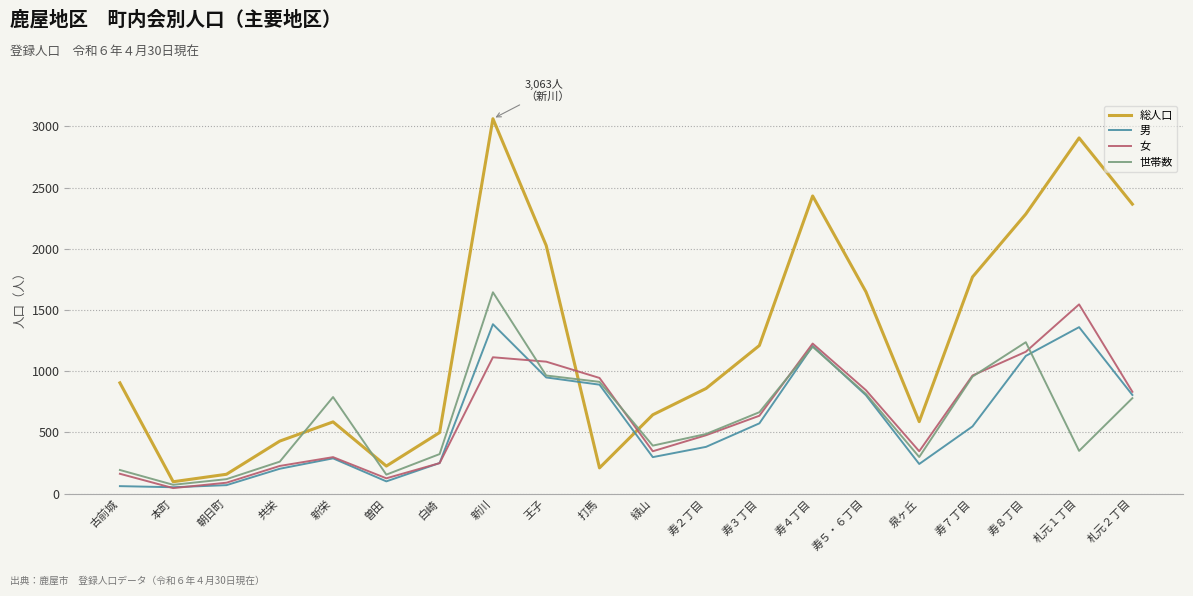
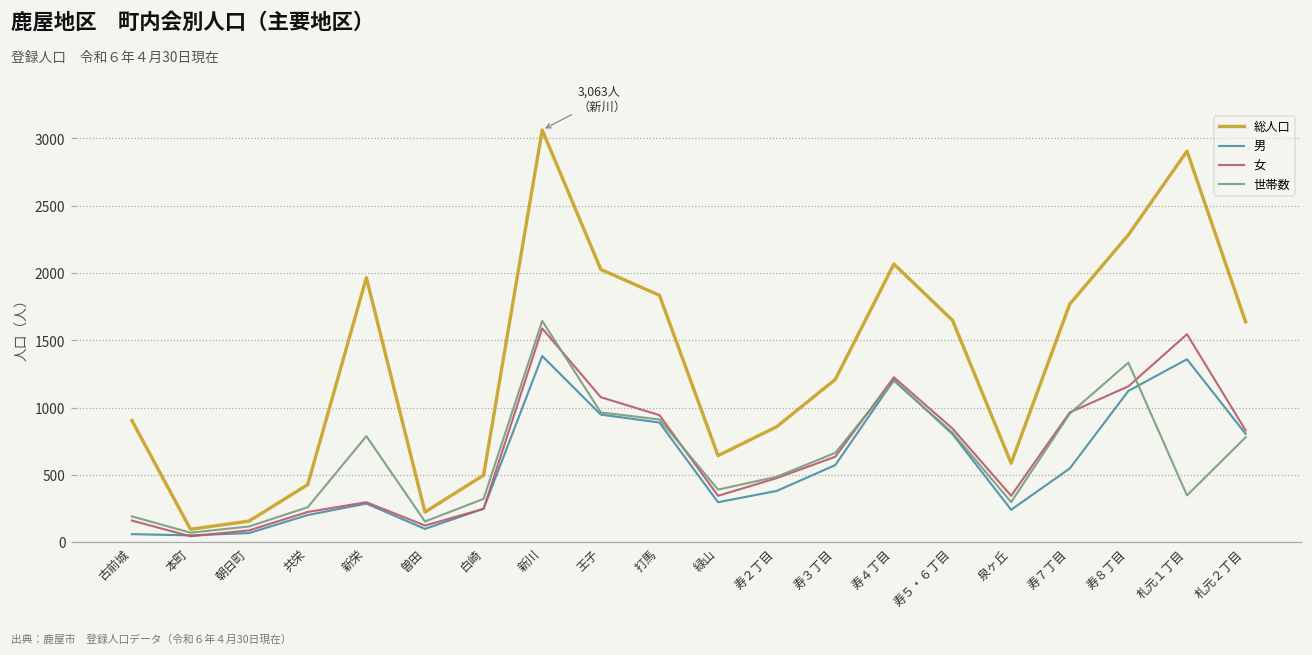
総人口, 新栄: 590 -> 1970
女, 新川: 1110 -> 1590
総人口, 打馬: 210 -> 1840
総人口, 寿４丁目: 2430 -> 2070
世帯数, 寿８丁目: 1240 -> 1340
総人口, 札元２丁目: 2370 -> 1640
